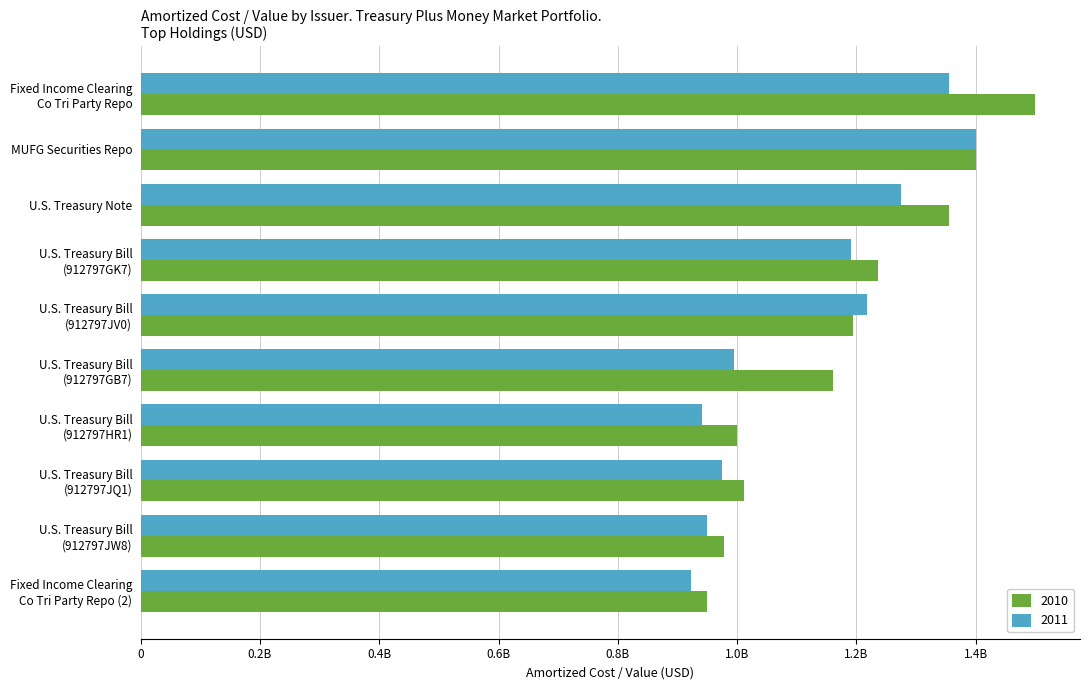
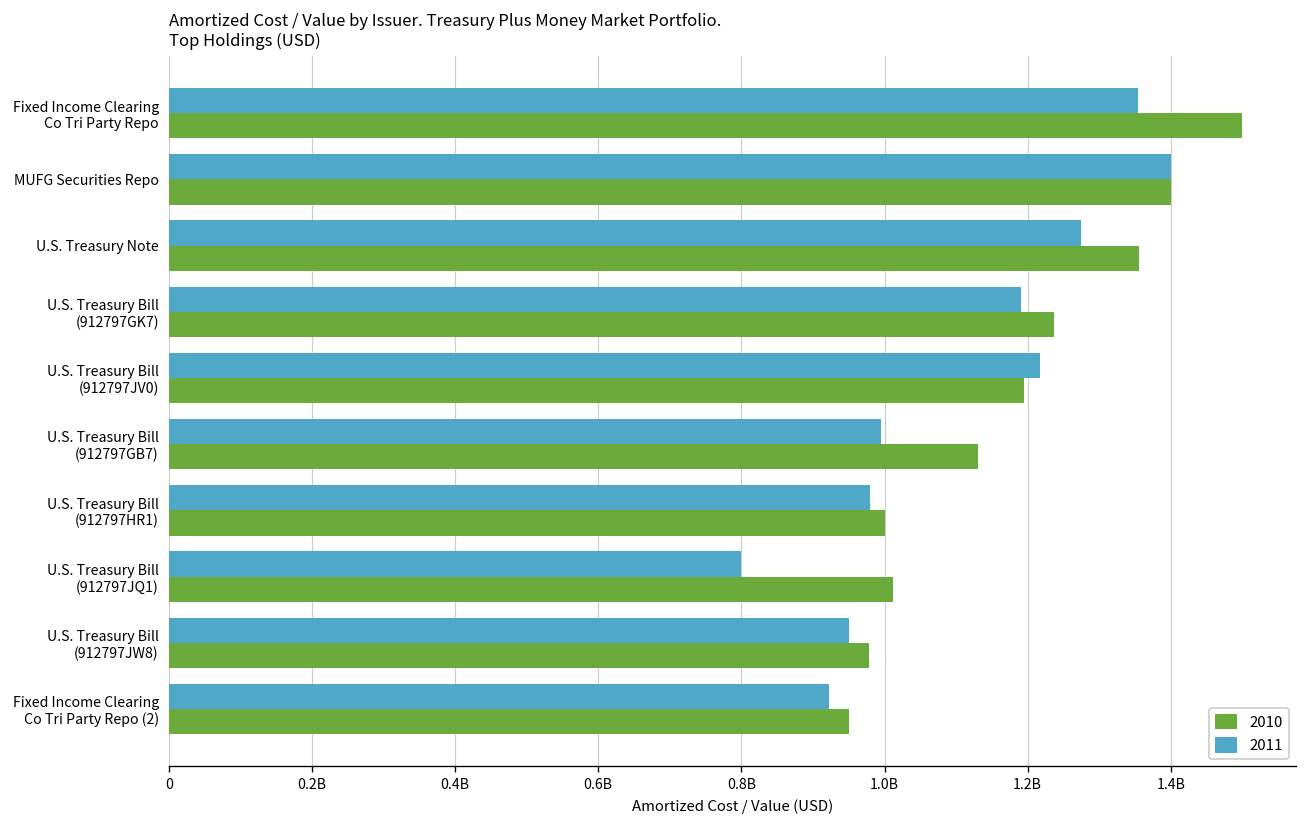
2010, U.S. Treasury Bill (912797GB7): 1160000000 -> 1130000000
2011, U.S. Treasury Bill (912797HR1): 940000000 -> 980000000
2011, U.S. Treasury Bill (912797JQ1): 970000000 -> 800000000
